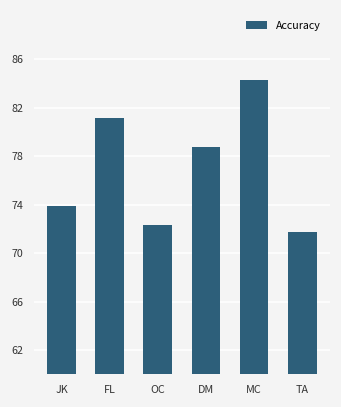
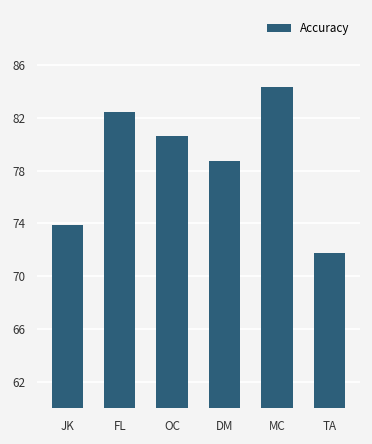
FL: 81.2 -> 82.4
OC: 72.3 -> 80.6
